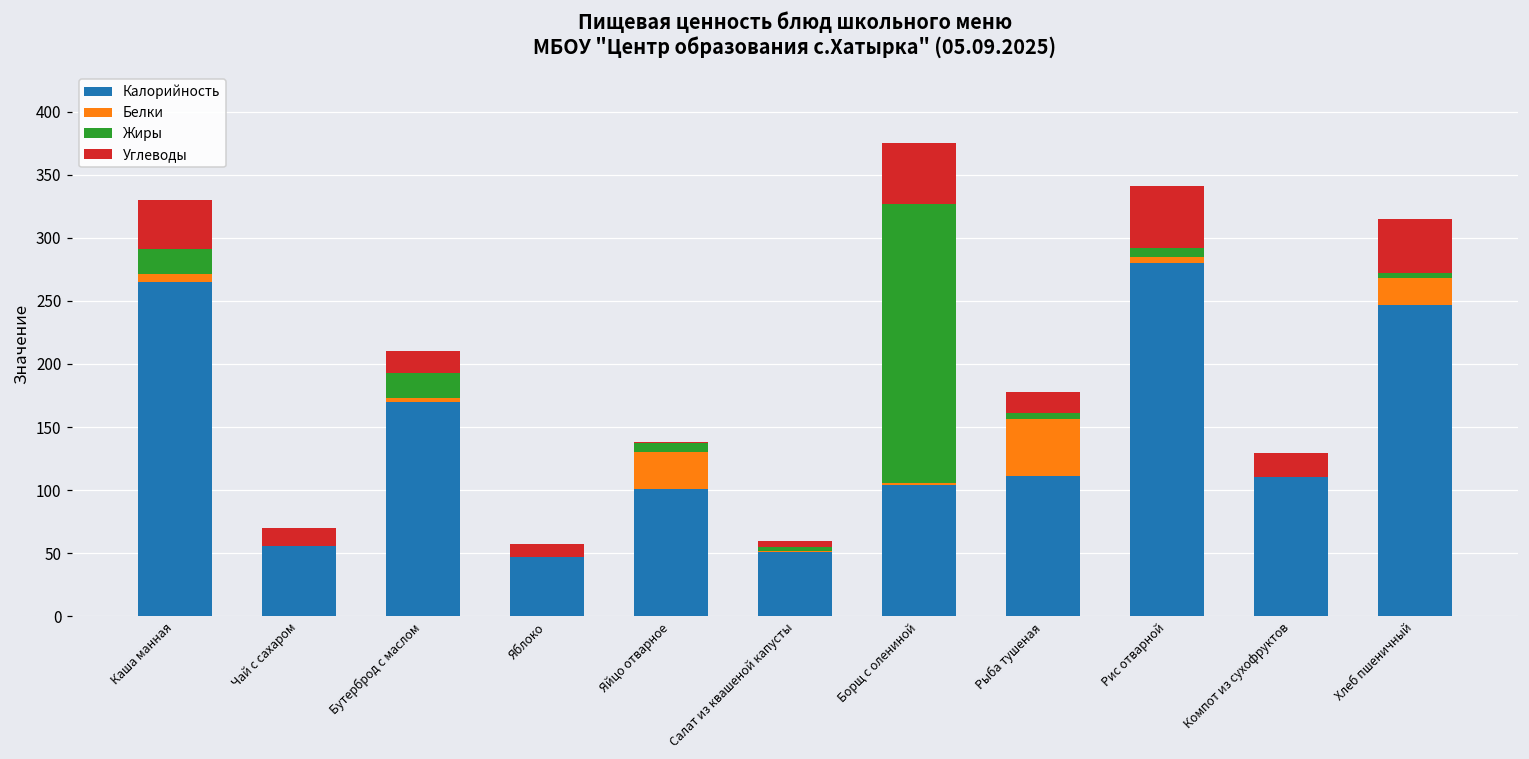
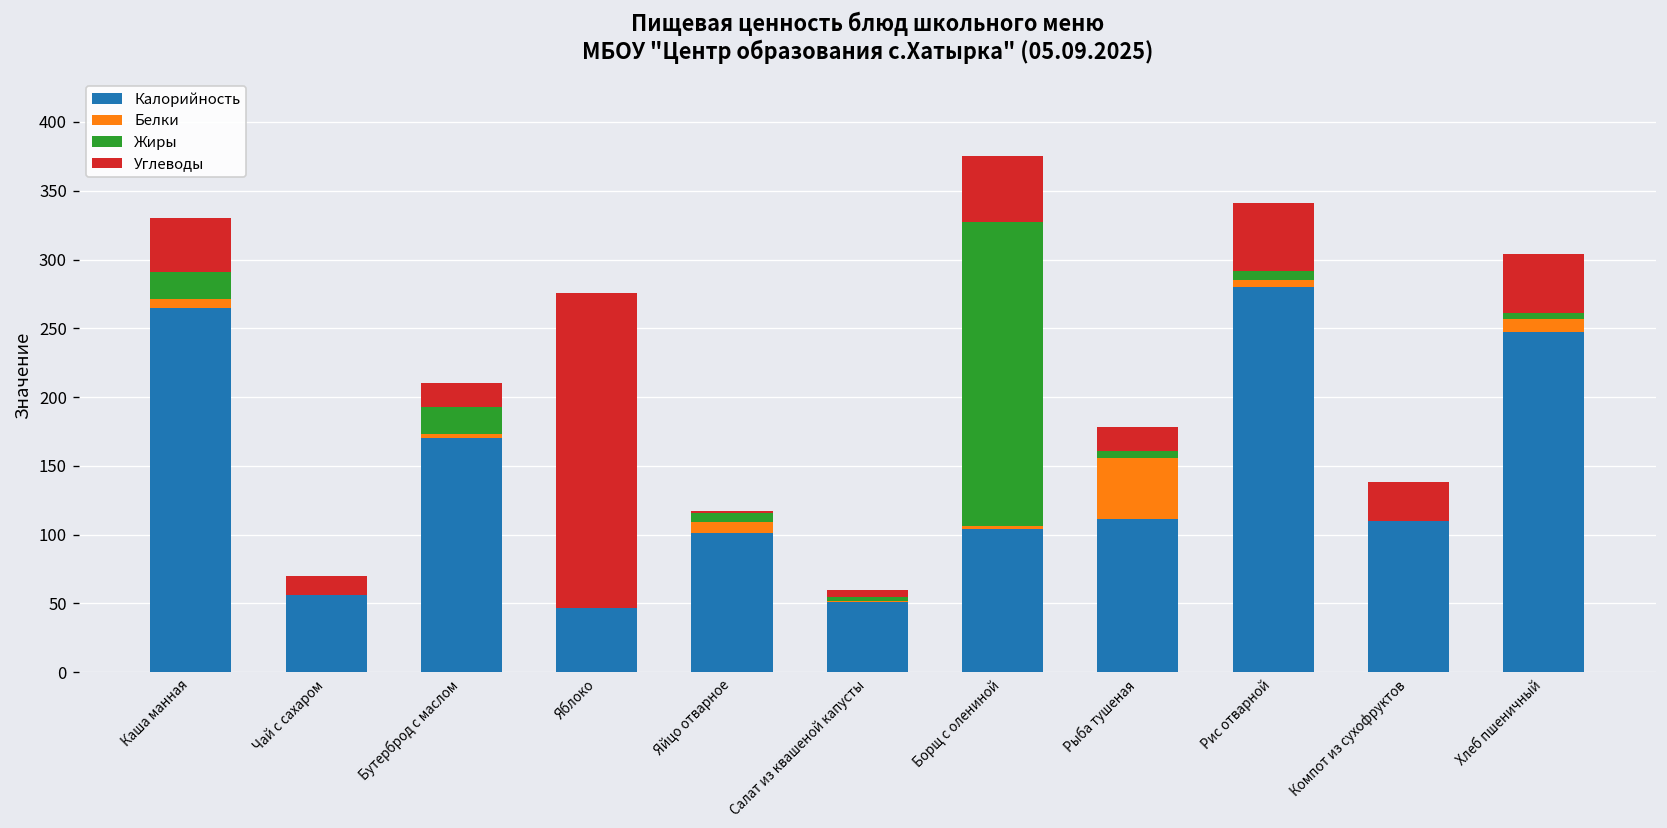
Углеводы, Яблоко: 10 -> 229
Белки, Яйцо отварное: 29 -> 8
Углеводы, Компот из сухофруктов: 19 -> 28
Белки, Хлеб пшеничный: 21 -> 10
